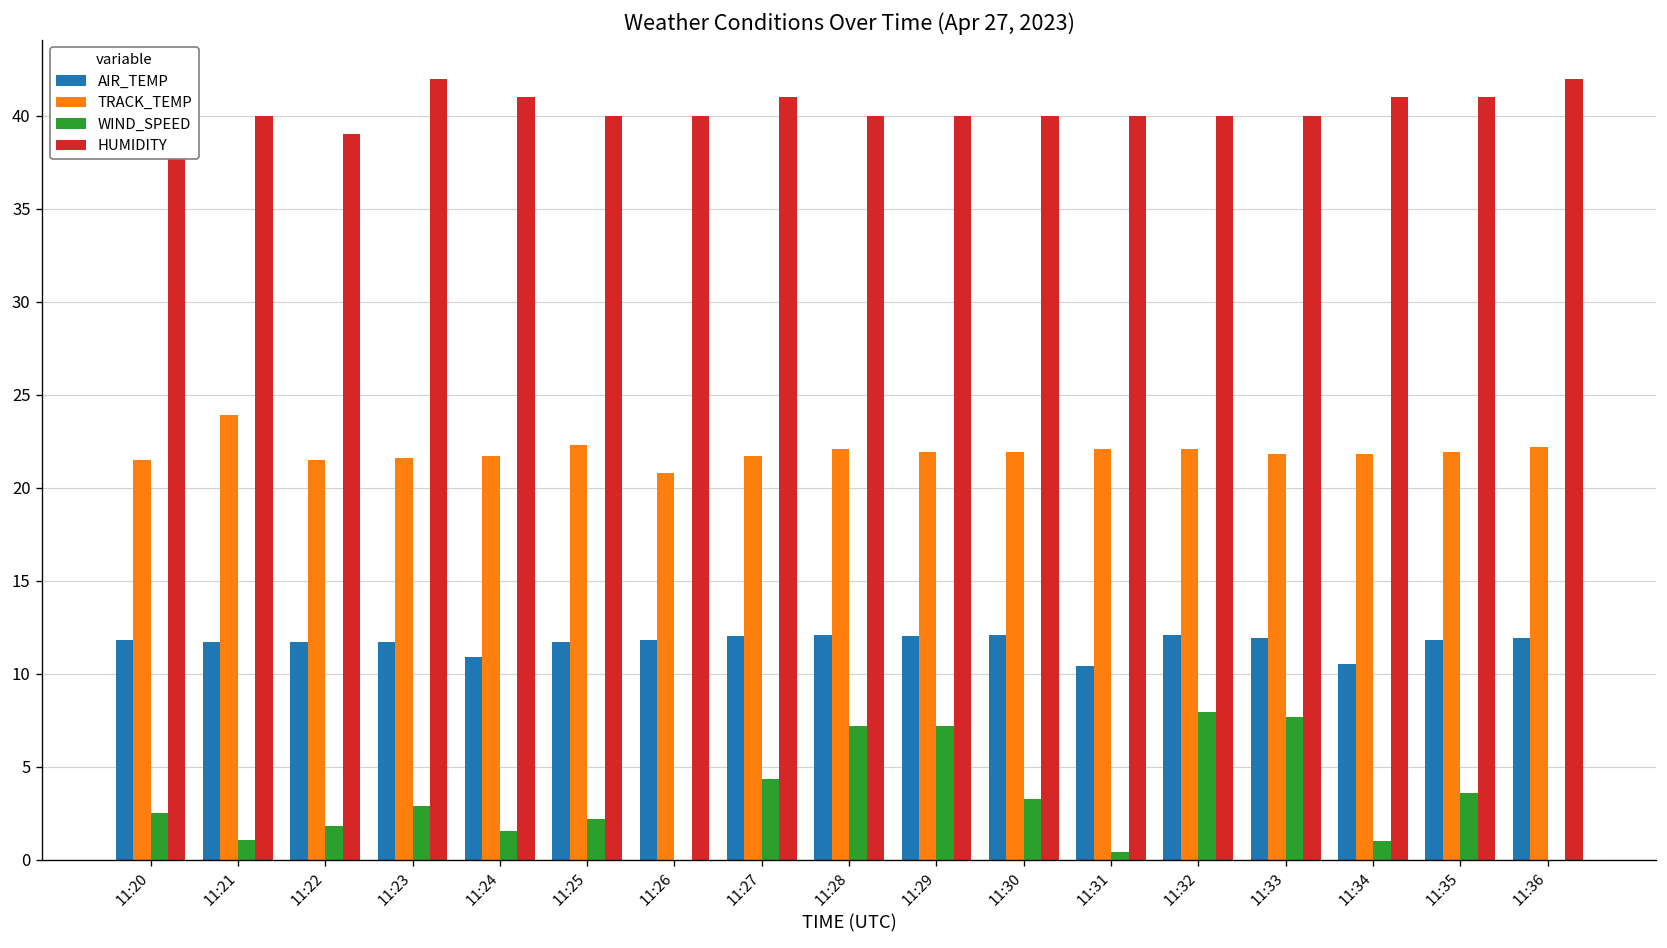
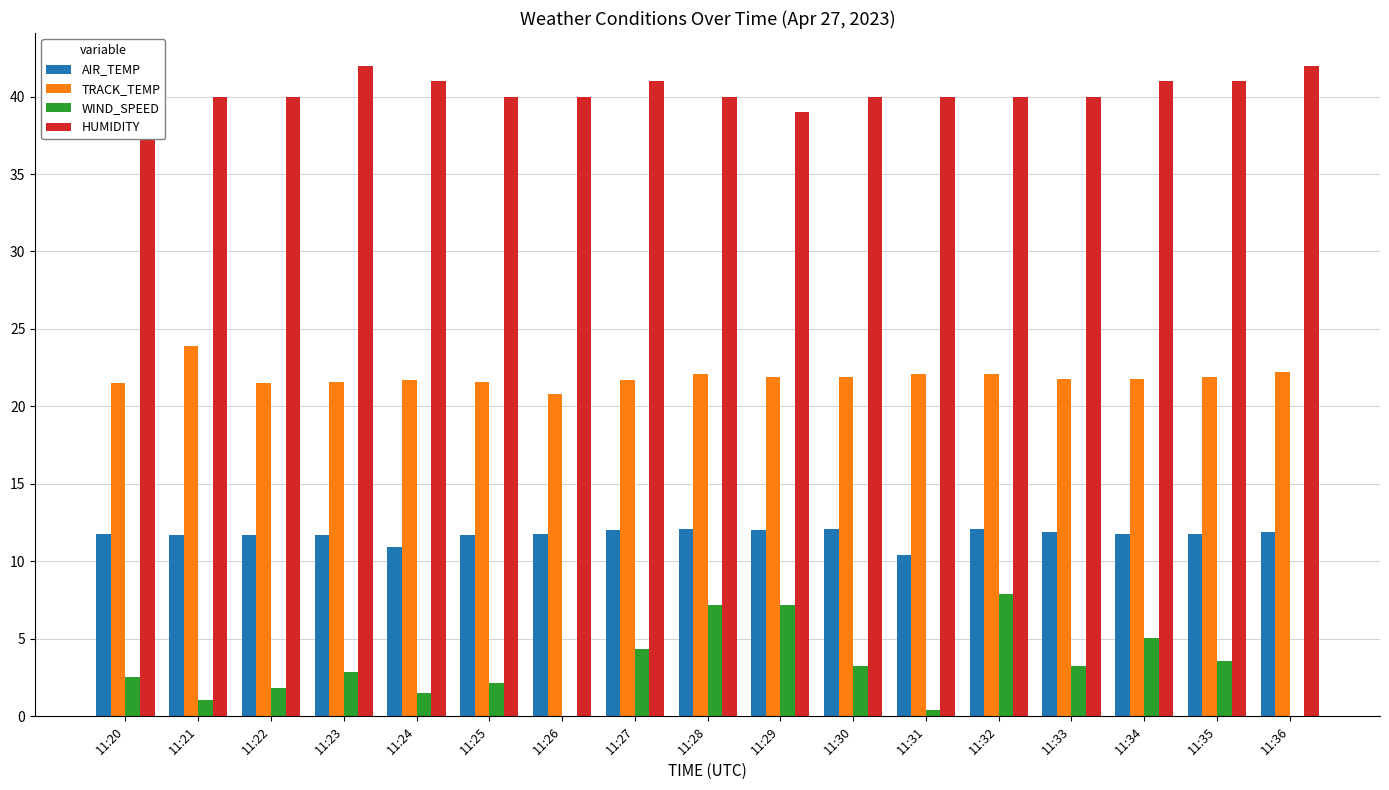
HUMIDITY, 11:22: 39 -> 40
TRACK_TEMP, 11:25: 22.3 -> 21.6
HUMIDITY, 11:29: 40 -> 39
WIND_SPEED, 11:33: 7.7 -> 3.2
AIR_TEMP, 11:34: 10.5 -> 11.8
WIND_SPEED, 11:34: 1.0 -> 5.0
